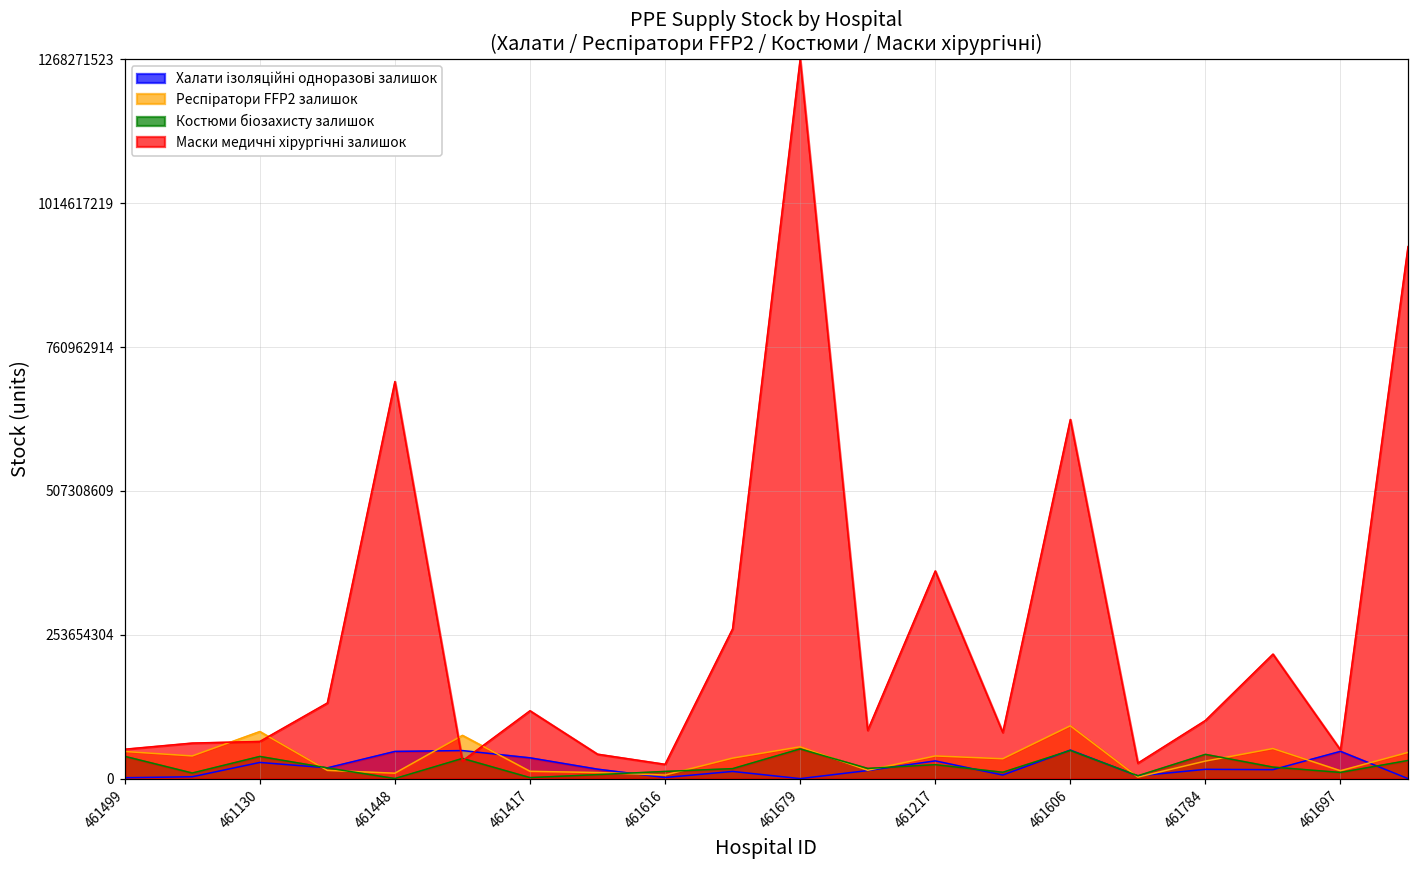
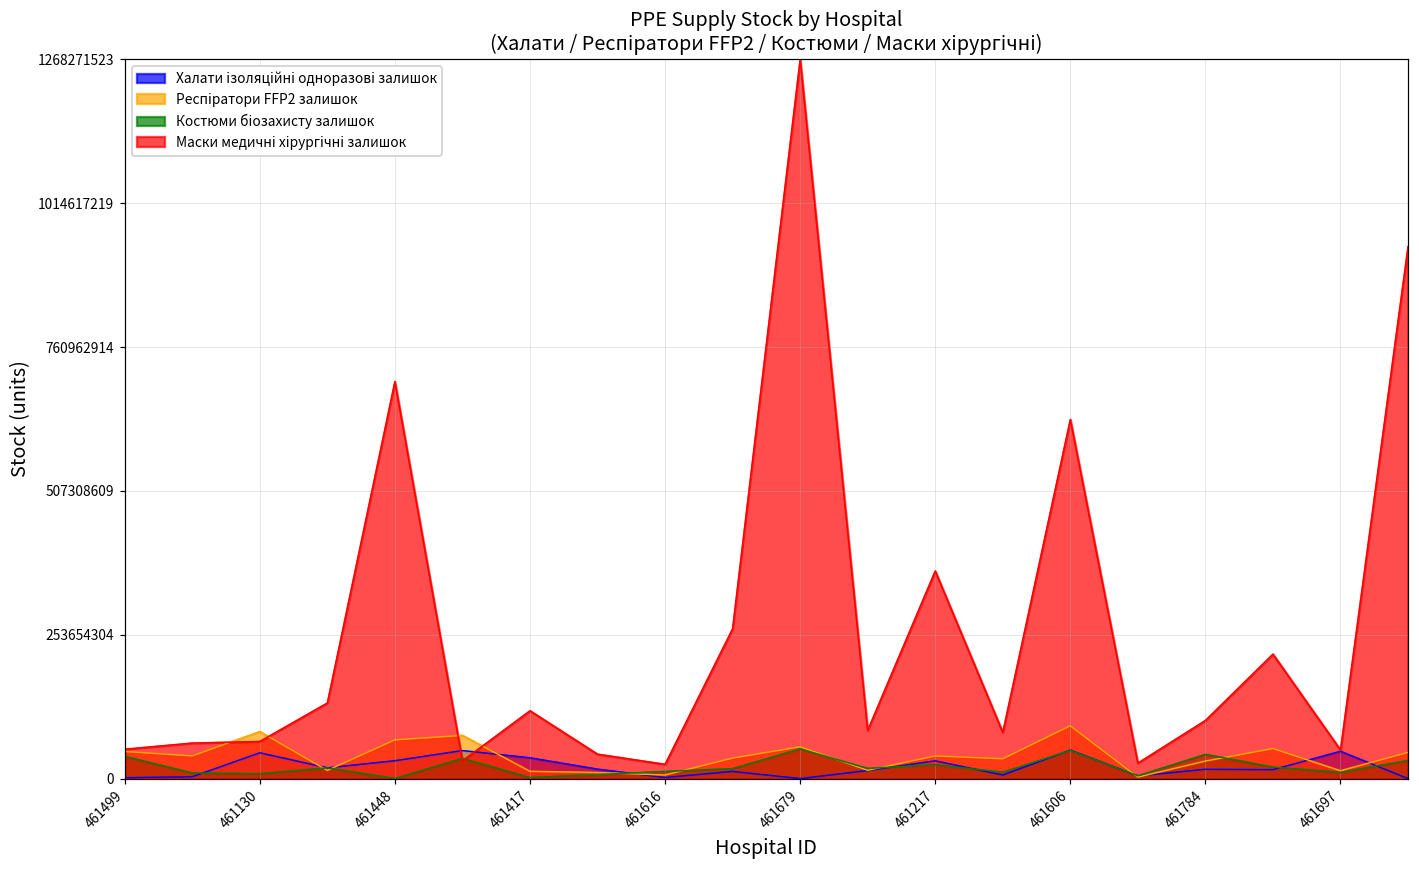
Халати ізоляційні одноразові залишок, 461130: 30000000 -> 50000000
Костюми біозахисту залишок, 461130: 40000000 -> 10000000
Халати ізоляційні одноразові залишок, 461448: 50000000 -> 30000000
Респіратори FFP2 залишок, 461448: 10000000 -> 70000000
